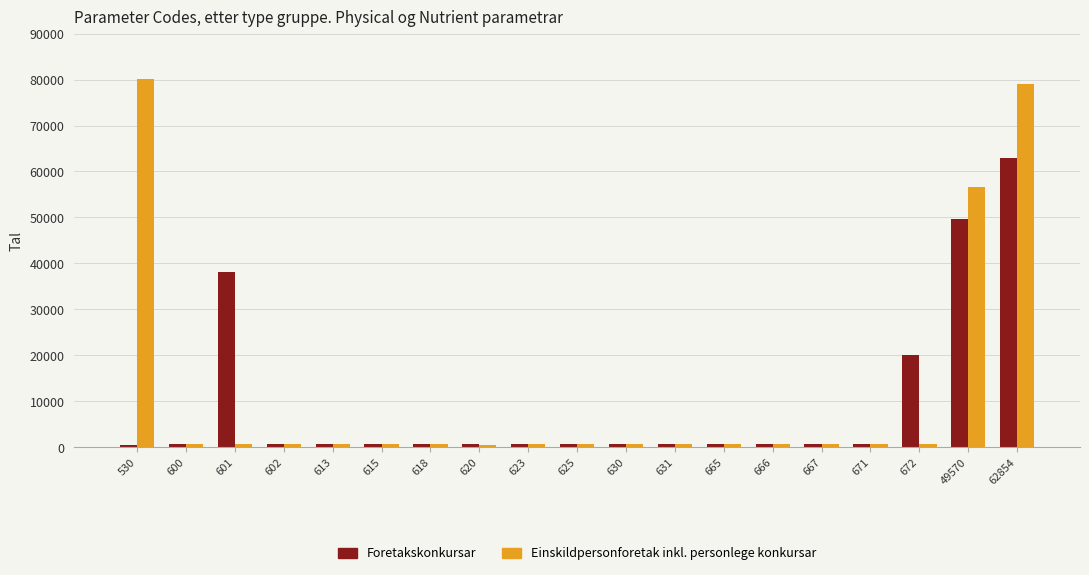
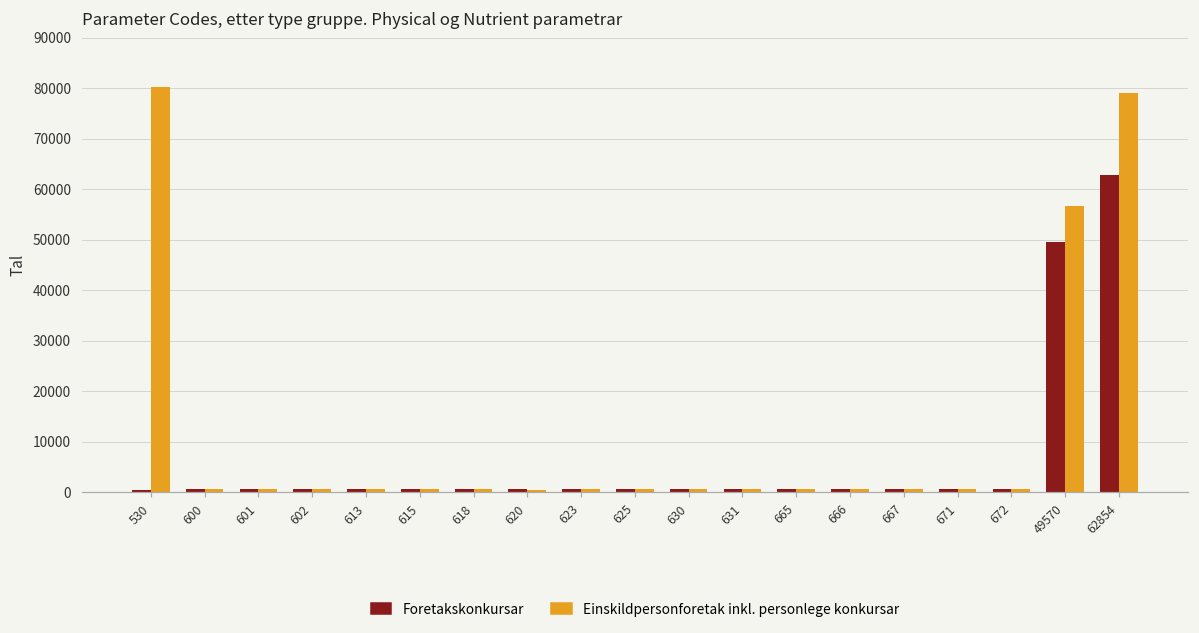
Foretakskonkursar, 601: 38000 -> 1000
Foretakskonkursar, 672: 20000 -> 1000
